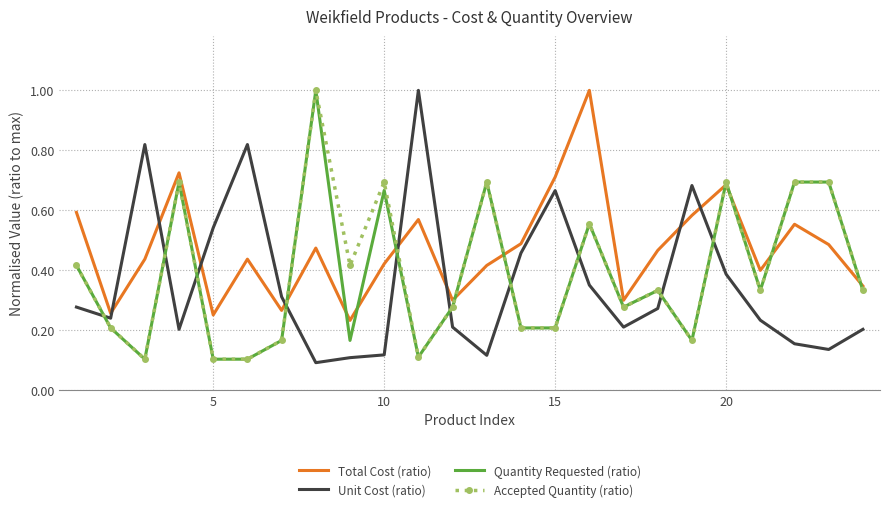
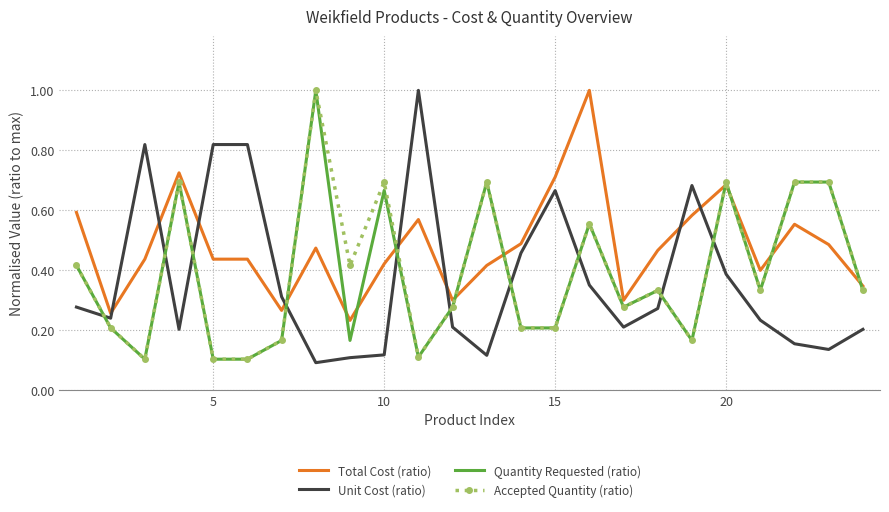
Total Cost (ratio), 5: 0.25 -> 0.44
Unit Cost (ratio), 5: 0.54 -> 0.82
